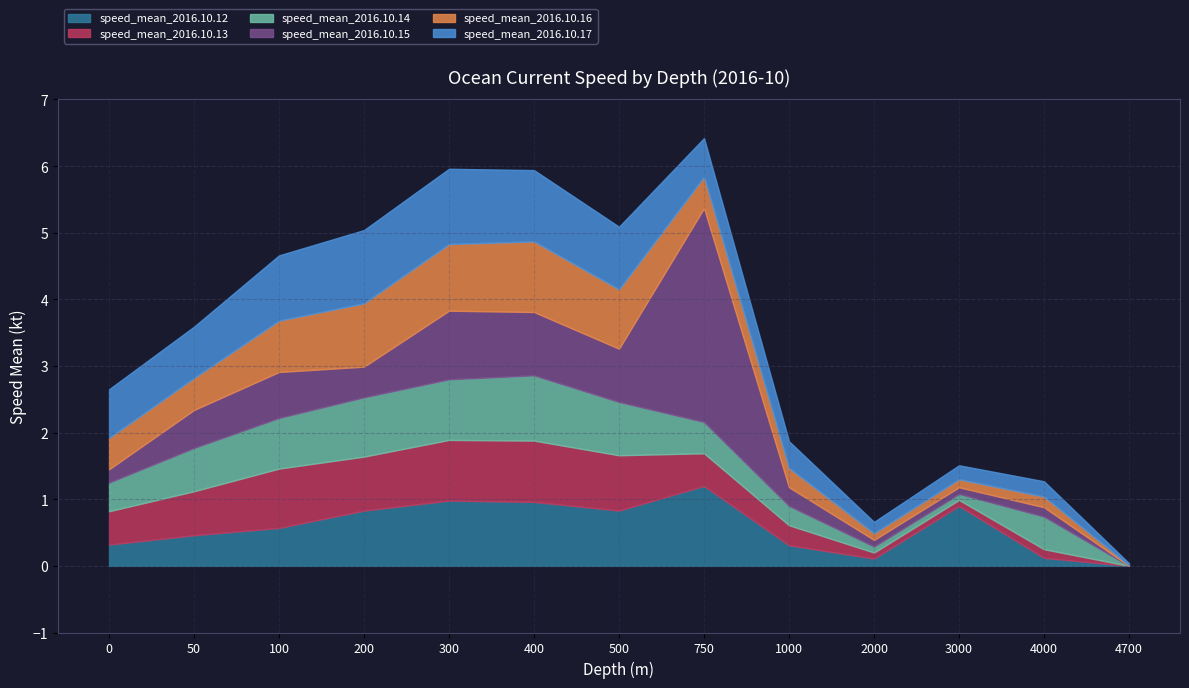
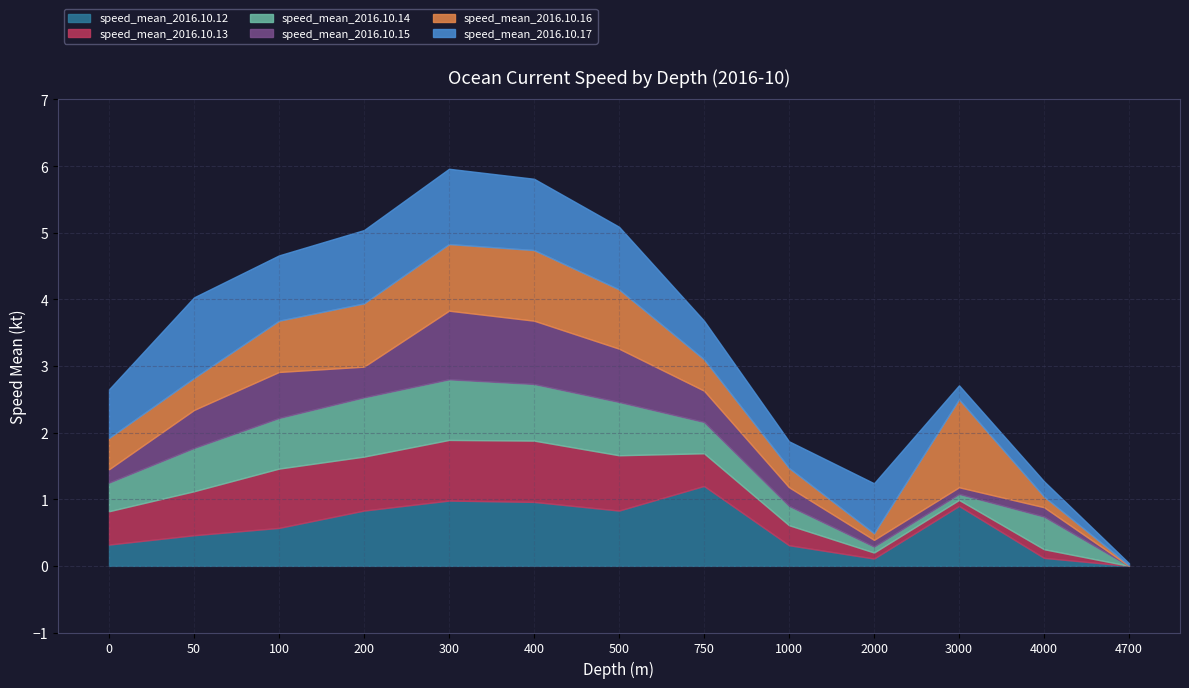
speed_mean_2016.10.17, 50: 0.8 -> 1.2
speed_mean_2016.10.14, 400: 1.0 -> 0.9
speed_mean_2016.10.15, 750: 3.2 -> 0.5
speed_mean_2016.10.17, 2000: 0.2 -> 0.8
speed_mean_2016.10.16, 3000: 0.1 -> 1.3
